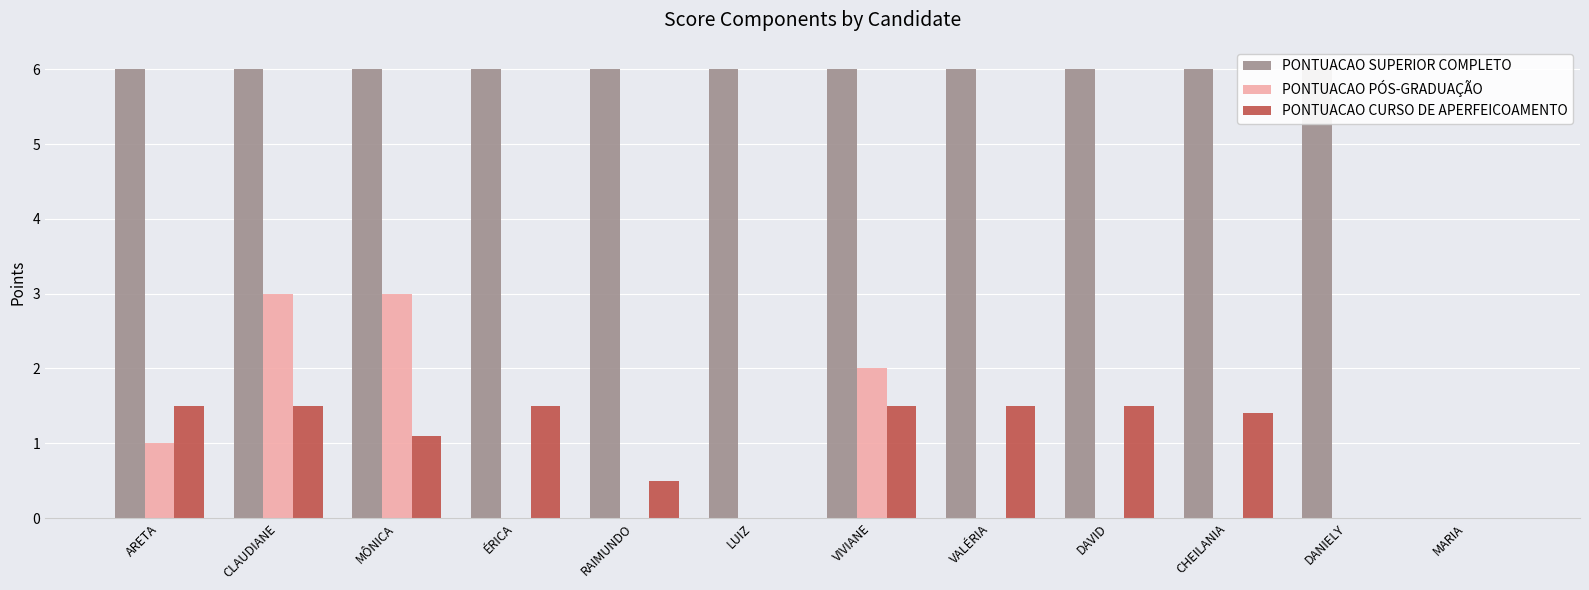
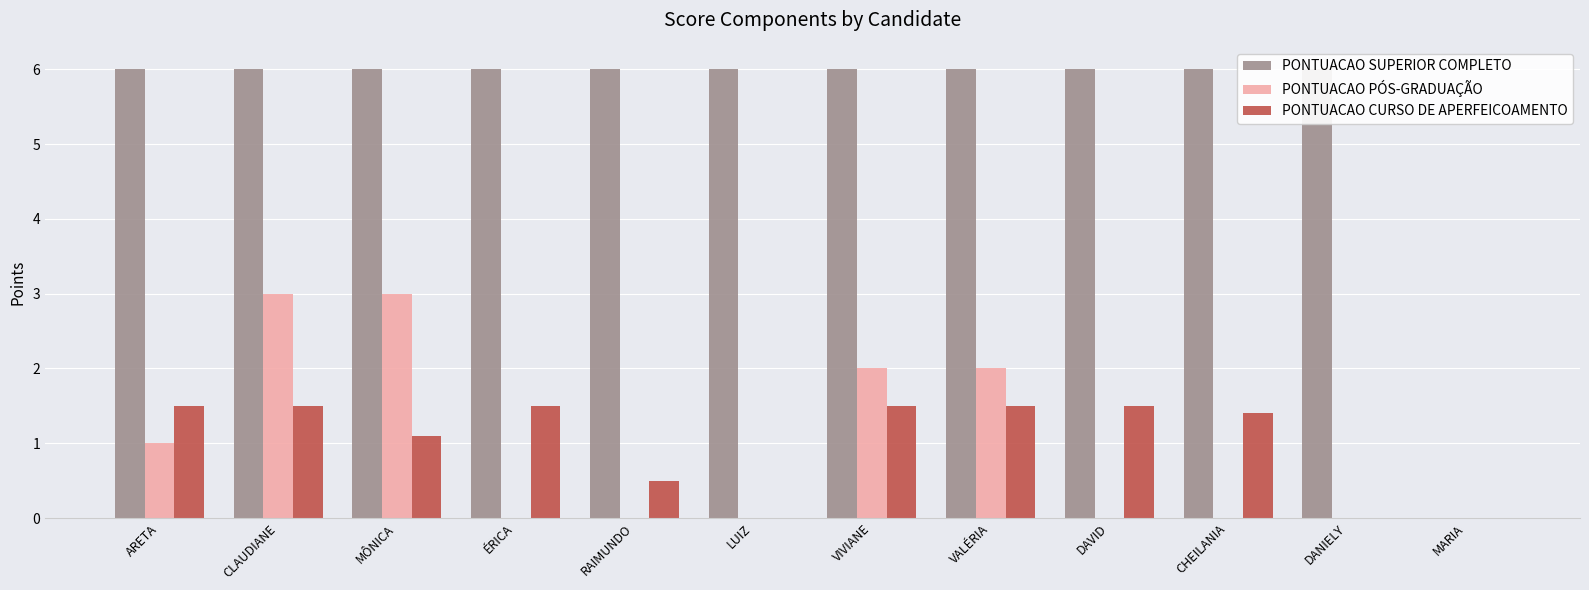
PONTUACAO PÓS-GRADUAÇÃO, VALÉRIA: 0 -> 2
